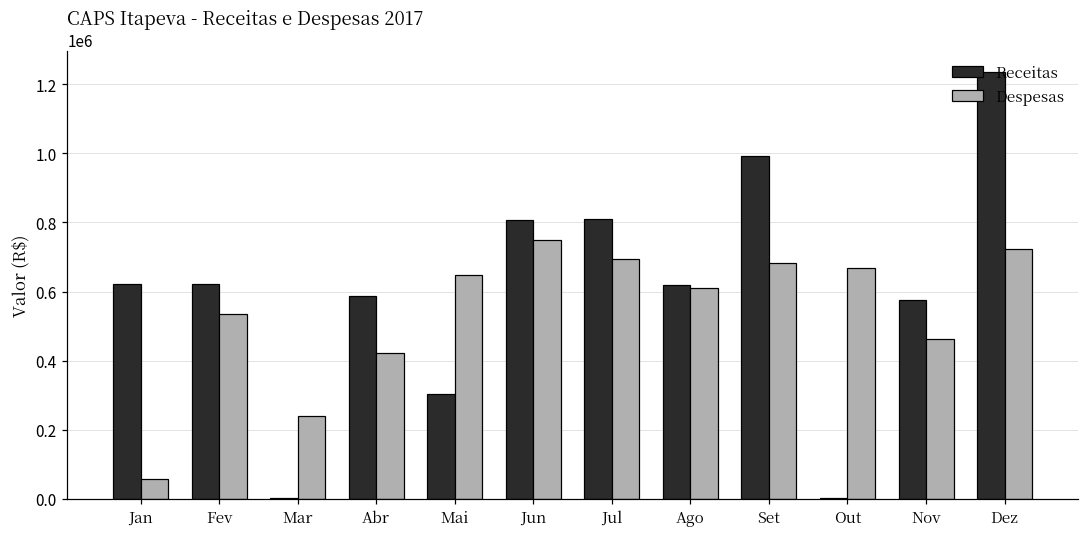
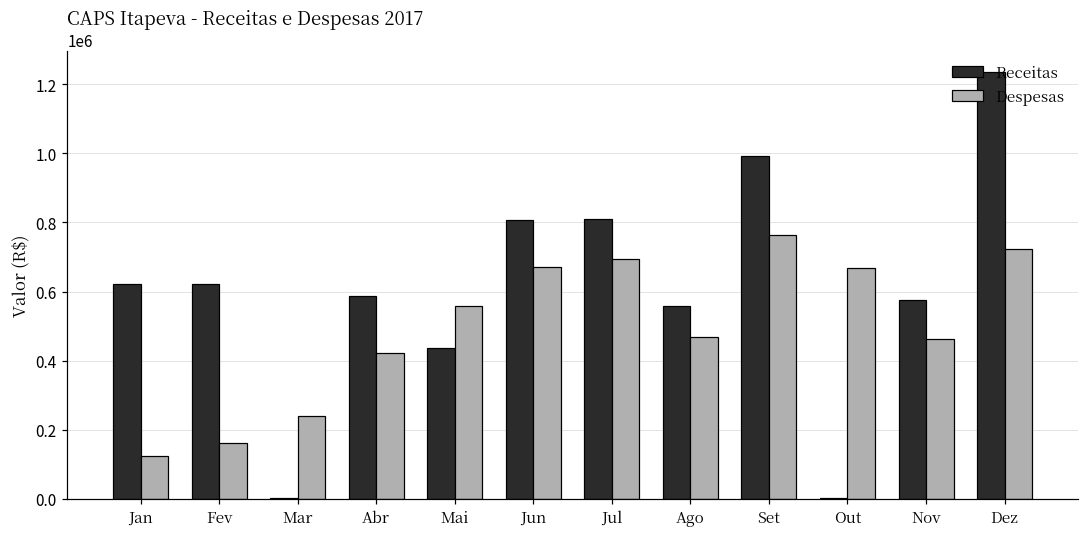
Despesas, Jan: 60000 -> 130000
Despesas, Fev: 540000 -> 160000
Receitas, Mai: 300000 -> 440000
Despesas, Mai: 650000 -> 560000
Despesas, Jun: 750000 -> 670000
Receitas, Ago: 620000 -> 560000
Despesas, Ago: 610000 -> 470000
Despesas, Set: 680000 -> 760000
